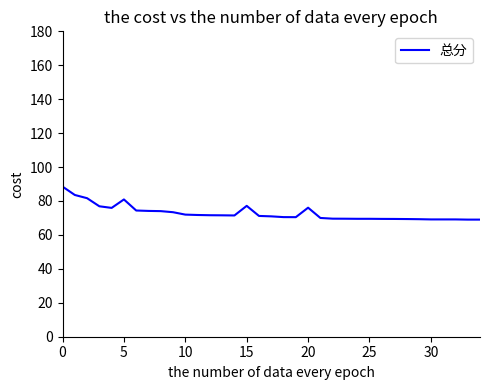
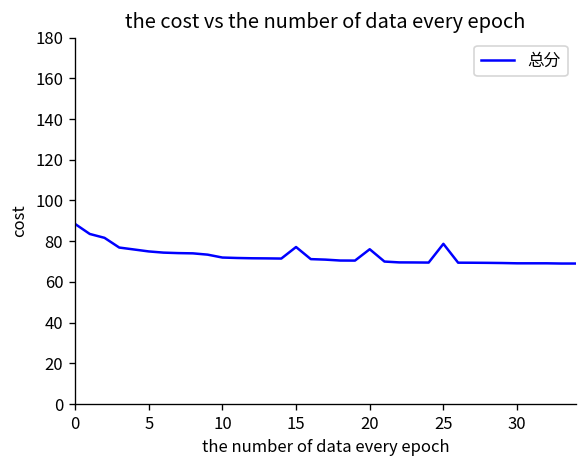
5: 81 -> 75
25: 70 -> 79
